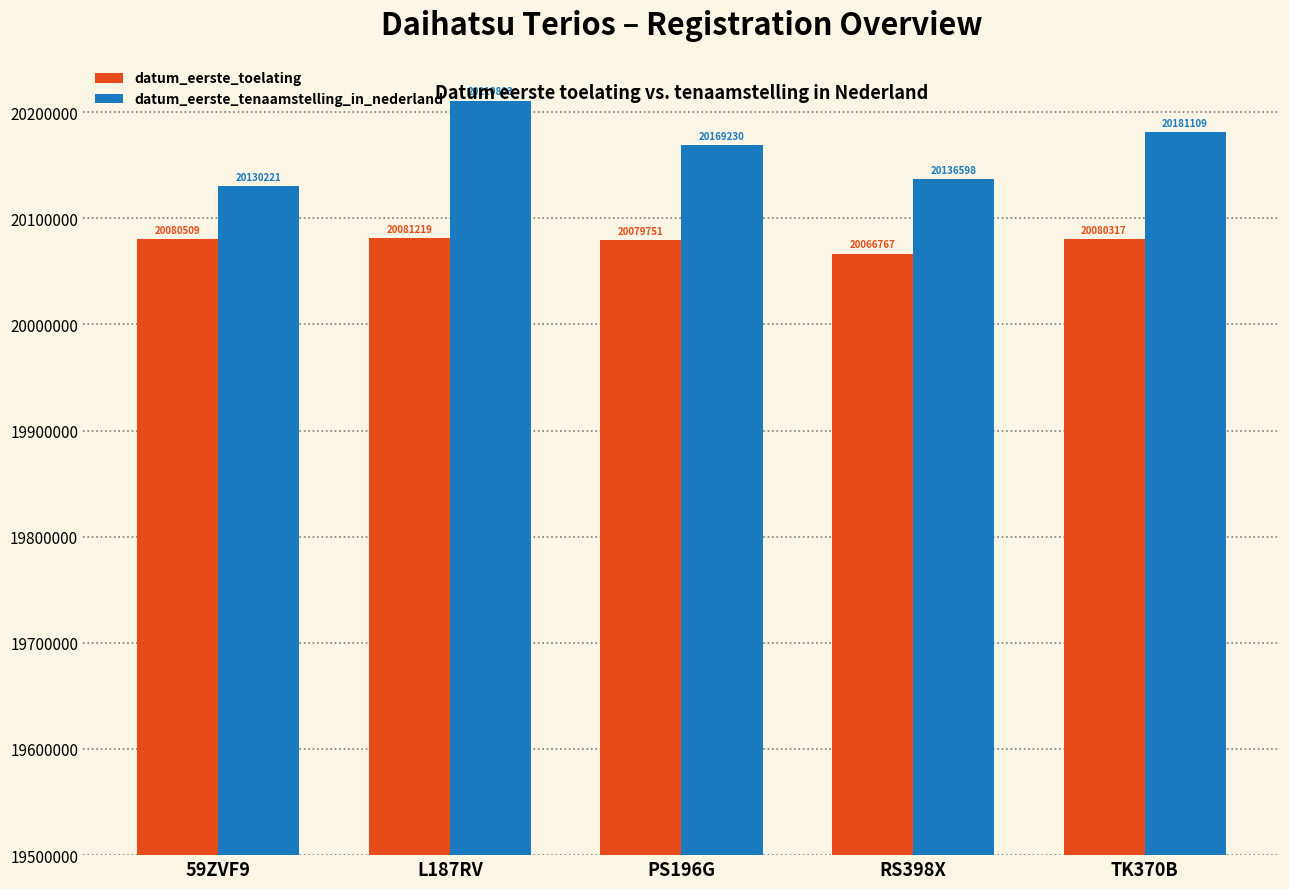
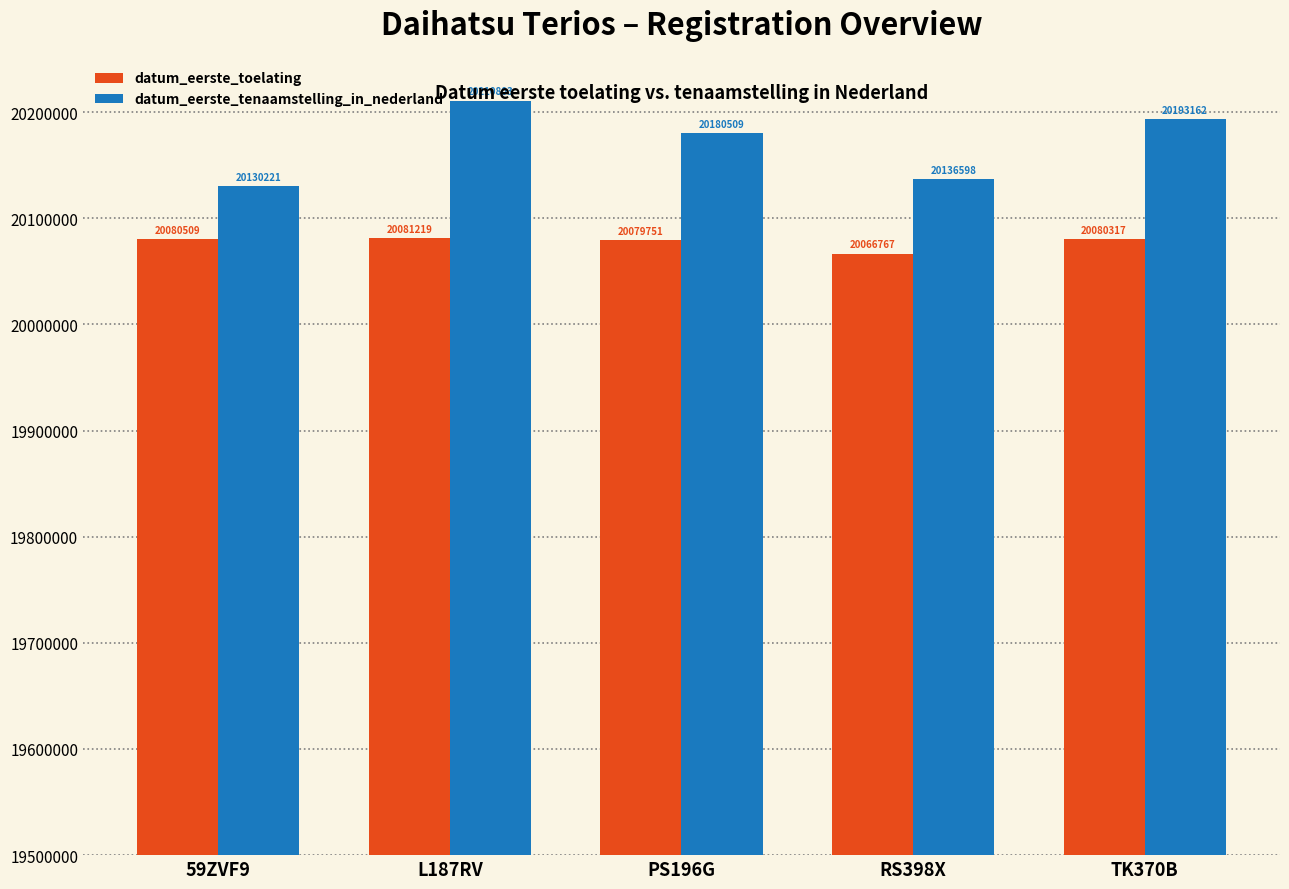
datum_eerste_tenaamstelling_in_nederland, PS196G: 20169230 -> 20180509
datum_eerste_tenaamstelling_in_nederland, TK370B: 20181109 -> 20193162
